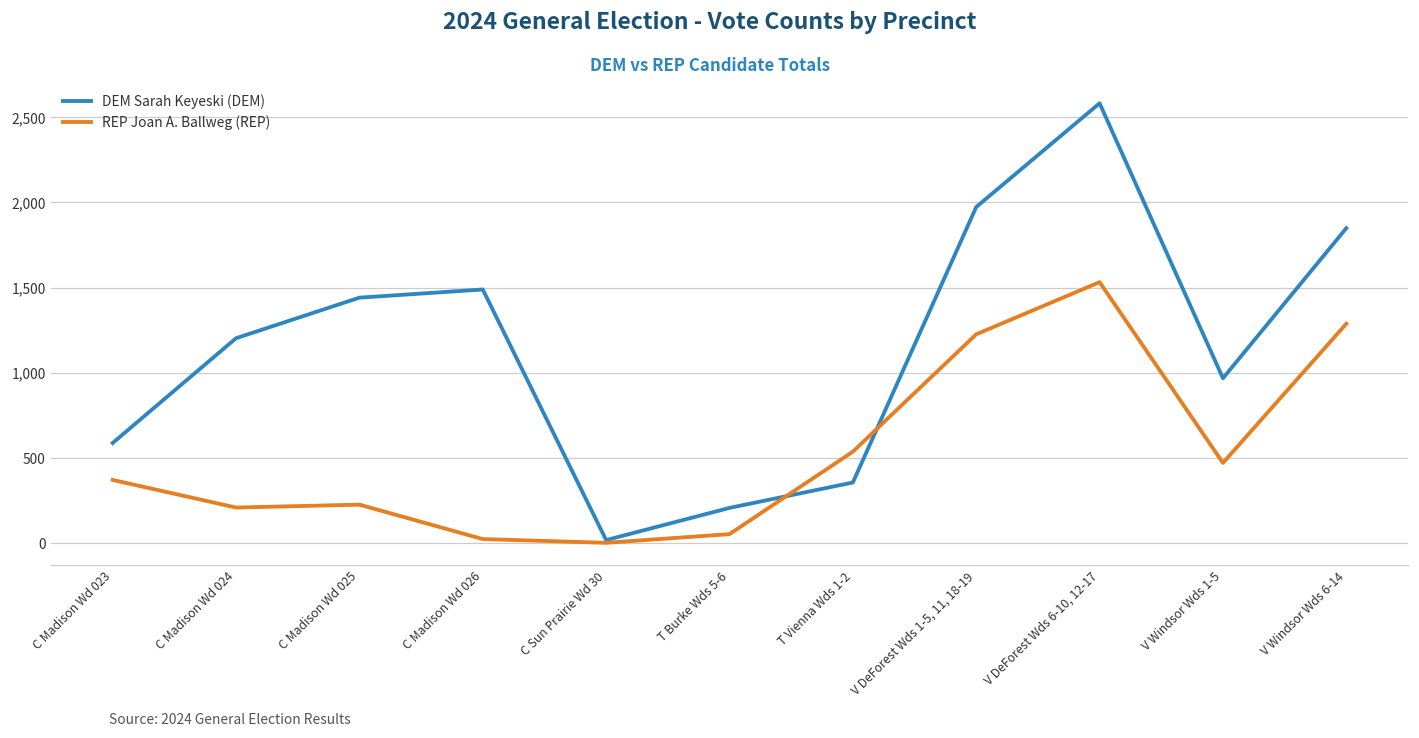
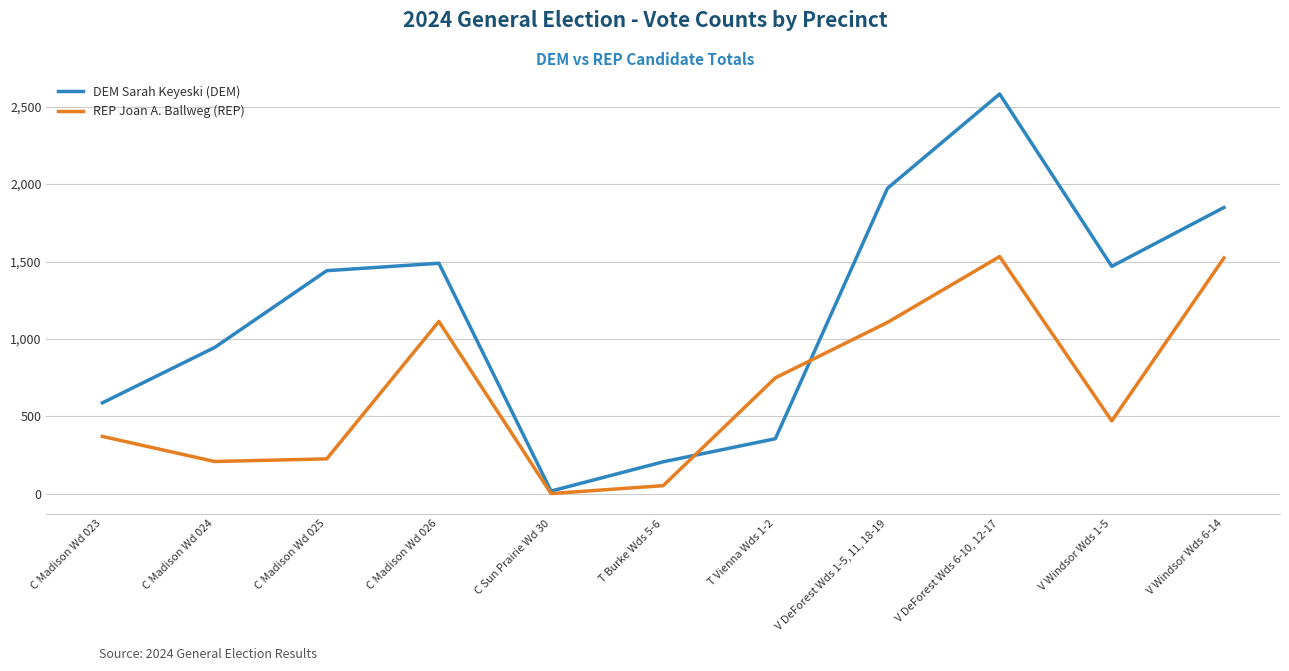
DEM Sarah Keyeski (DEM), C Madison Wd 024: 1,200 -> 950
REP Joan A. Ballweg (REP), C Madison Wd 026: 20 -> 1,110
REP Joan A. Ballweg (REP), T Vienna Wds 1-2: 540 -> 750
REP Joan A. Ballweg (REP), V DeForest Wds 1-5, 11, 18-19: 1,230 -> 1,110
DEM Sarah Keyeski (DEM), V Windsor Wds 1-5: 970 -> 1,470
REP Joan A. Ballweg (REP), V Windsor Wds 6-14: 1,290 -> 1,520
